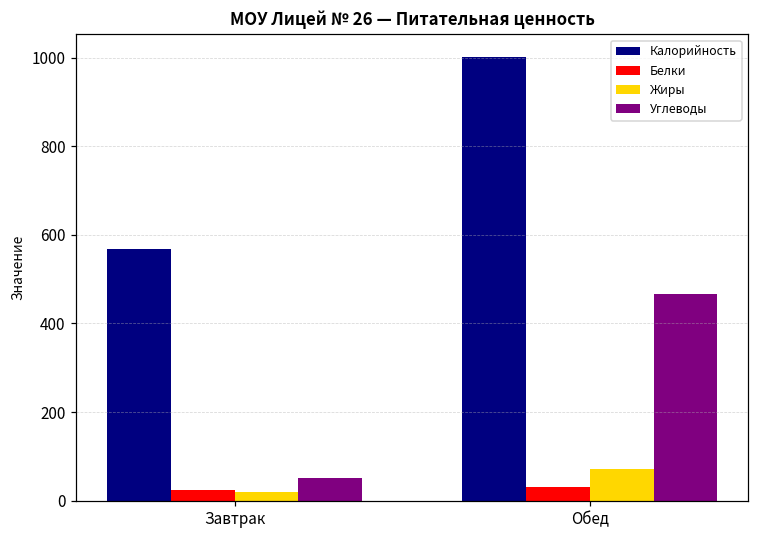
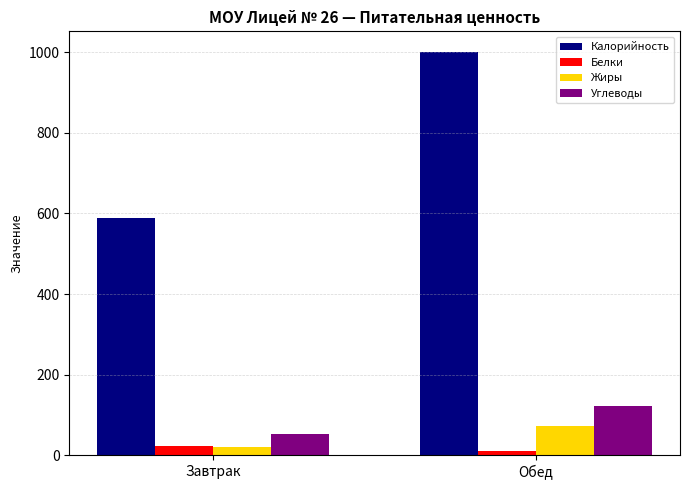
Калорийность, Завтрак: 570 -> 590
Белки, Обед: 30 -> 10
Углеводы, Обед: 470 -> 120
